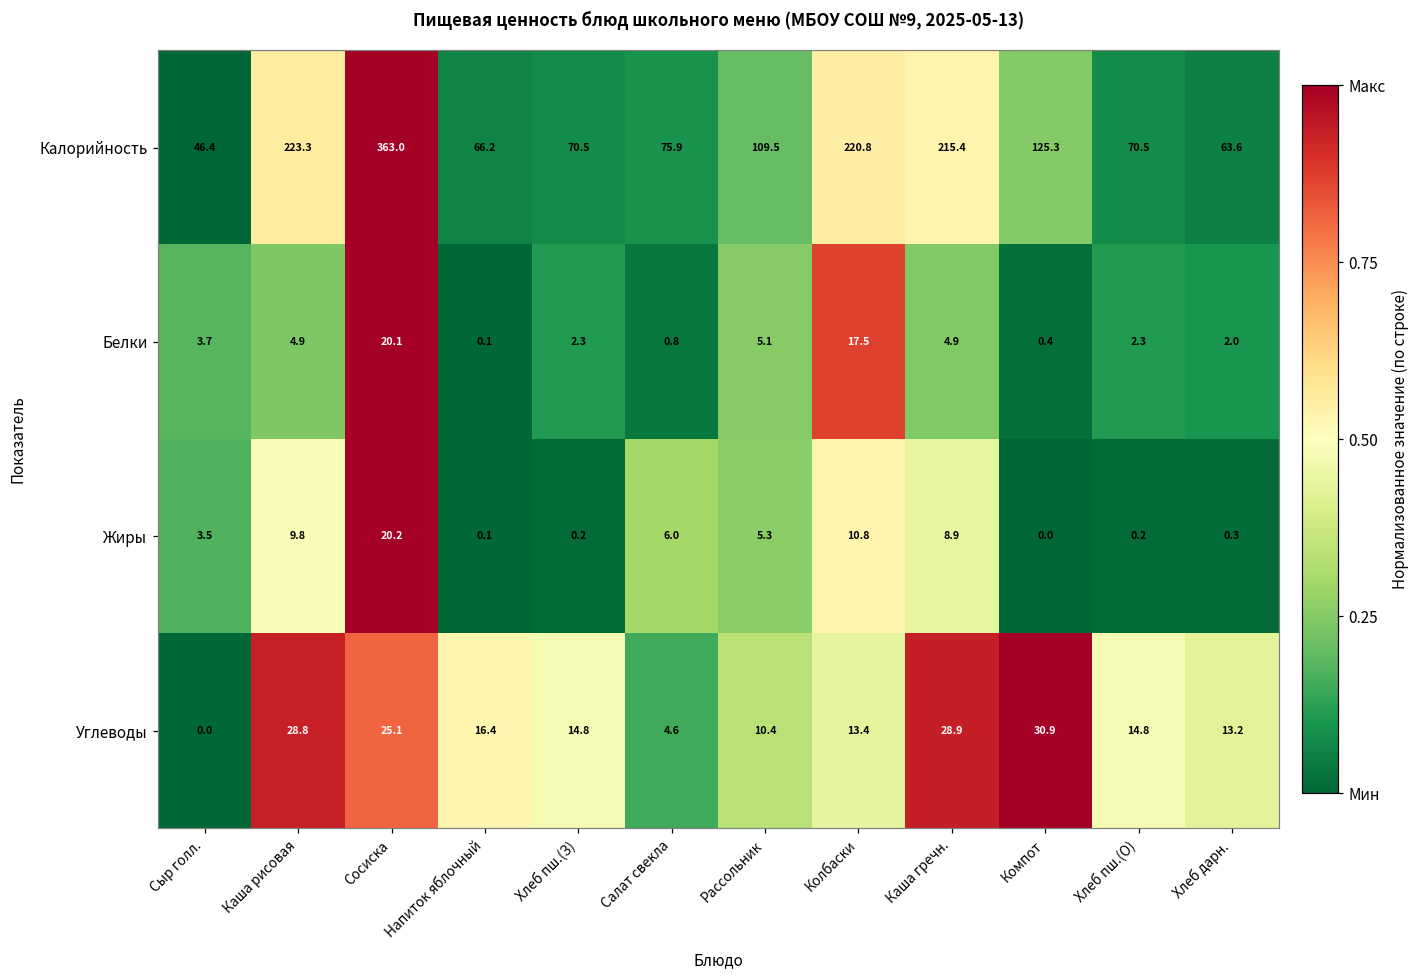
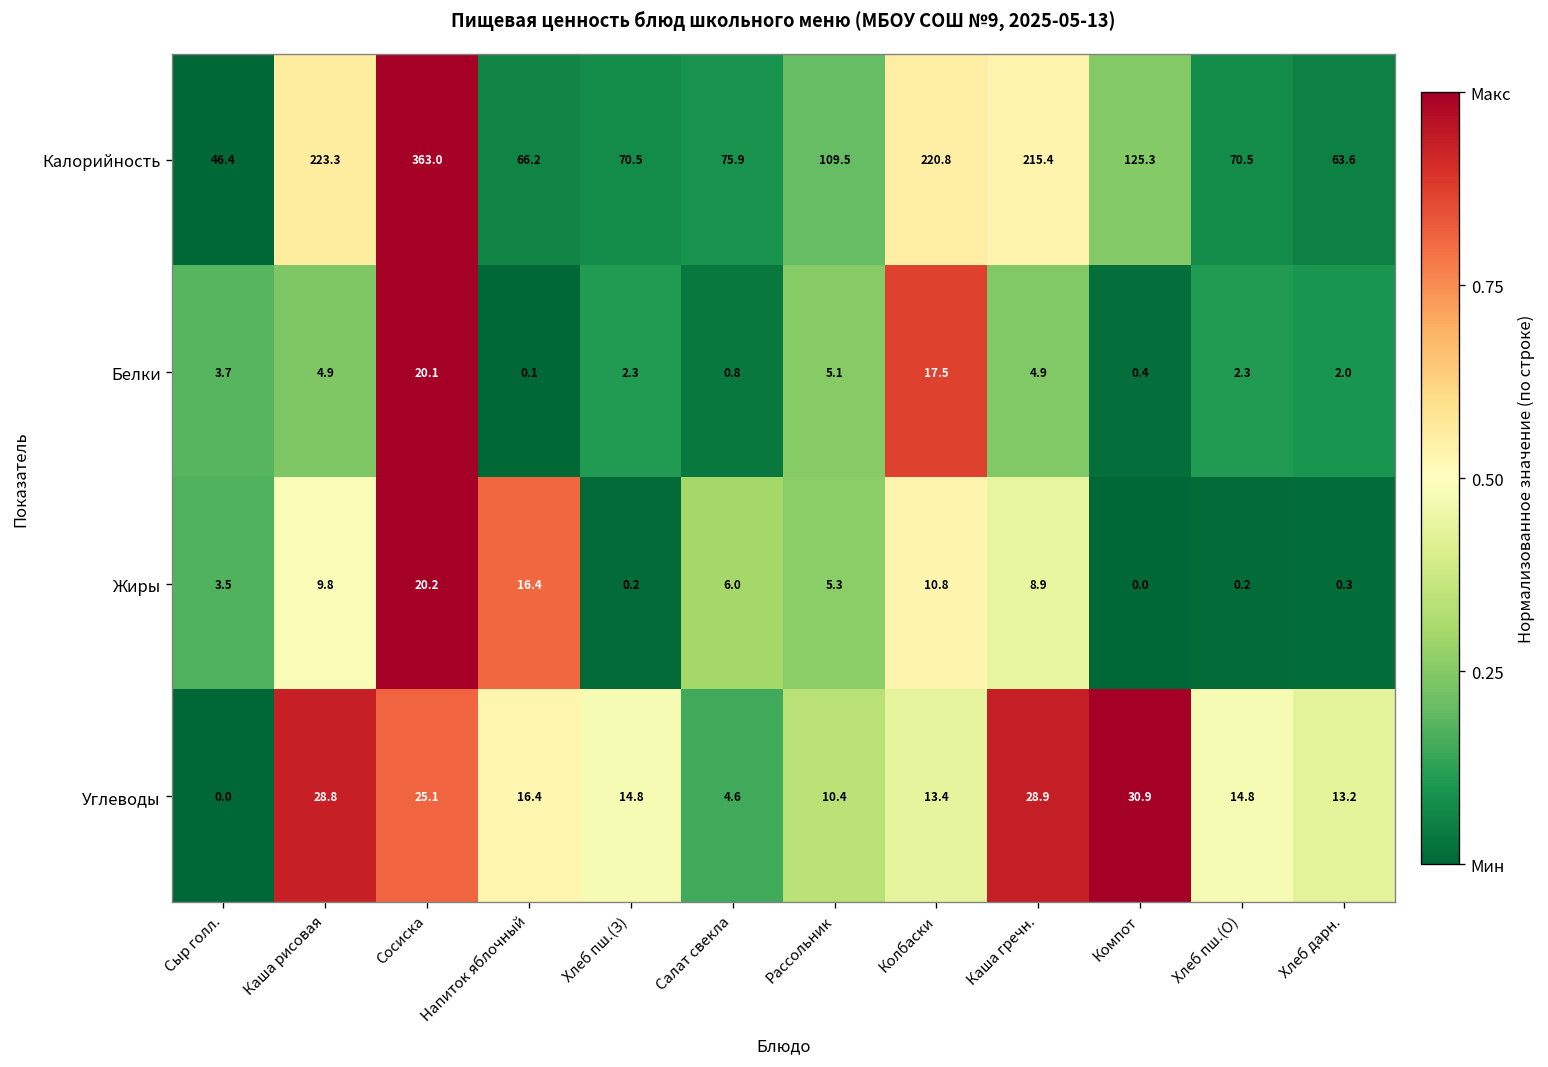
Жиры, Напиток яблочный: 0.1 -> 16.4
